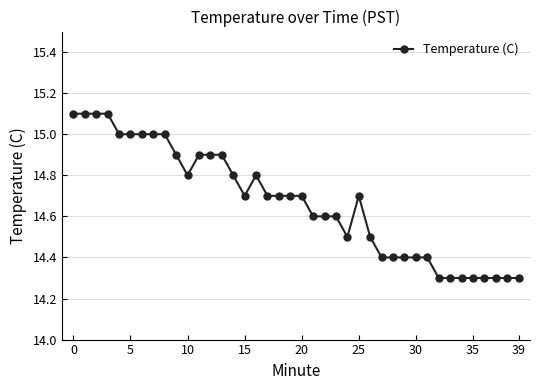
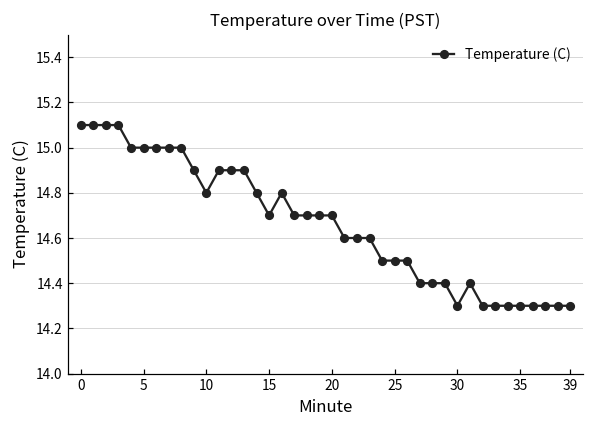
25: 14.7 -> 14.5
30: 14.4 -> 14.3
